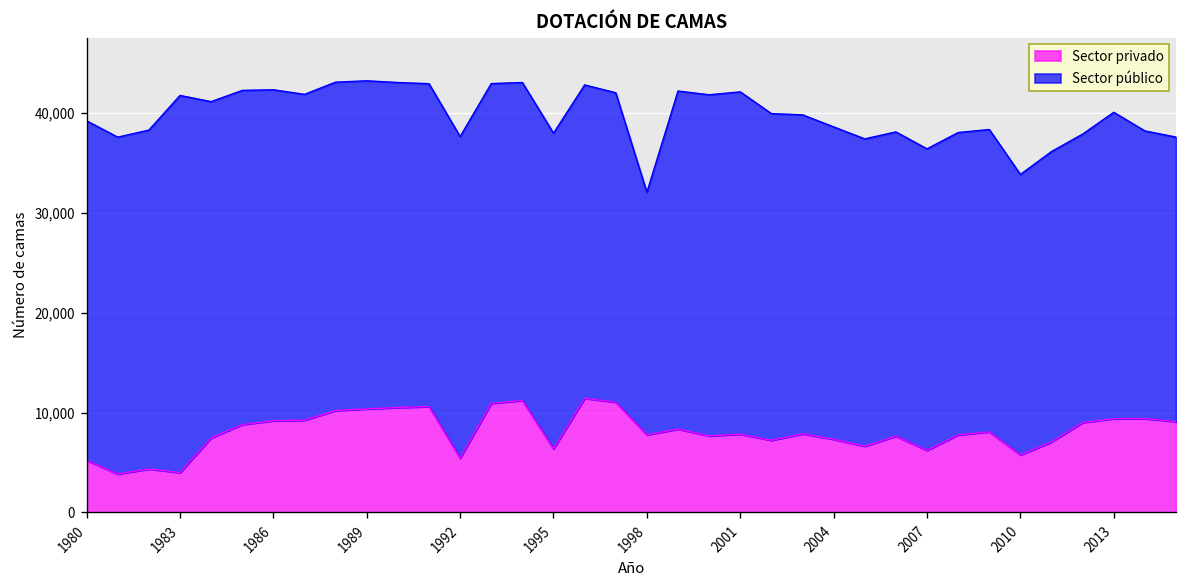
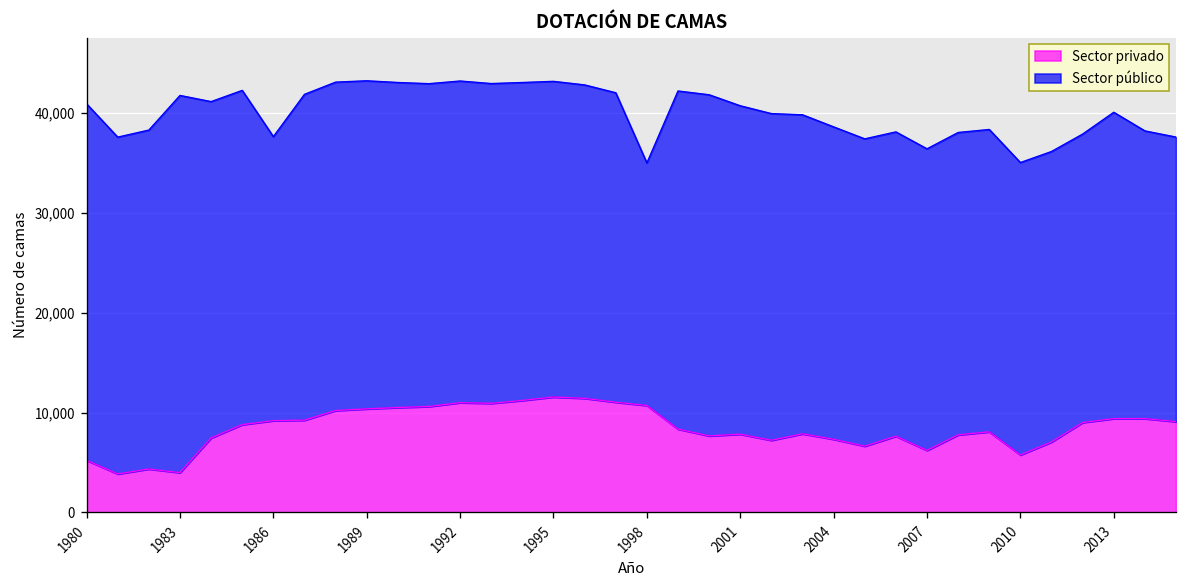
Sector público, 1980: 34,000 -> 36,000
Sector público, 1986: 33,000 -> 28,000
Sector privado, 1992: 5,000 -> 11,000
Sector privado, 1995: 6,000 -> 12,000
Sector privado, 1998: 8,000 -> 11,000
Sector público, 2001: 34,000 -> 33,000
Sector público, 2010: 28,000 -> 29,000
